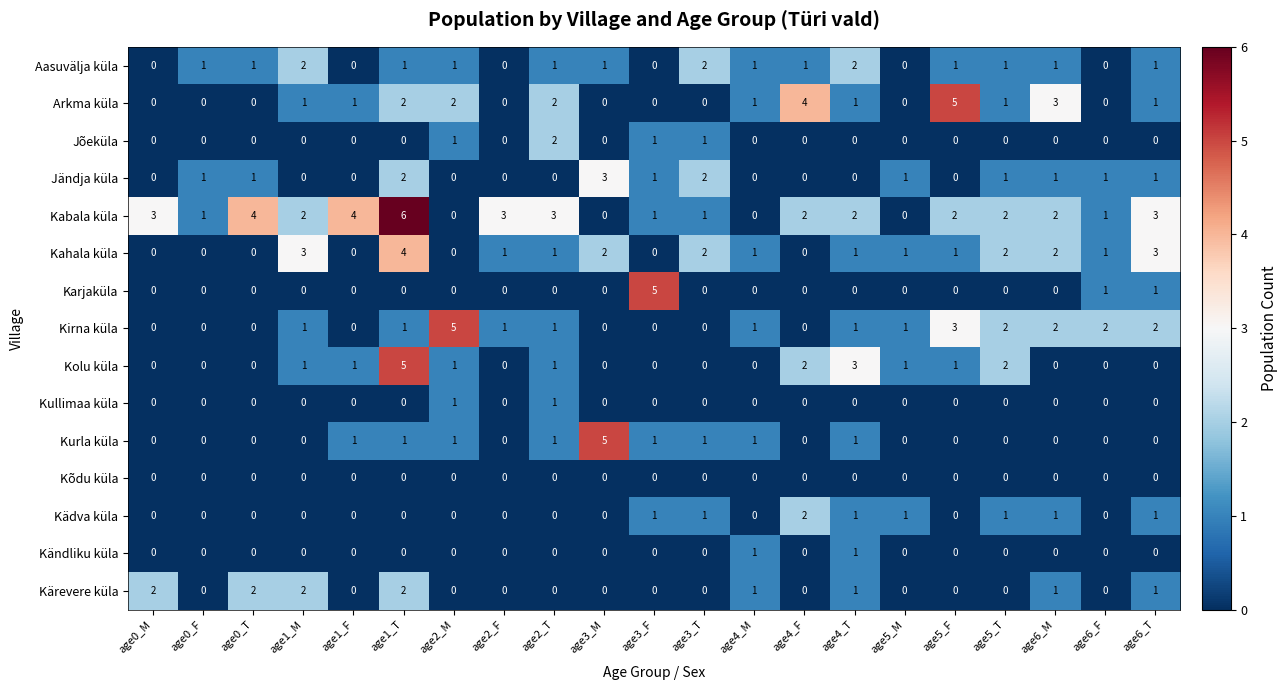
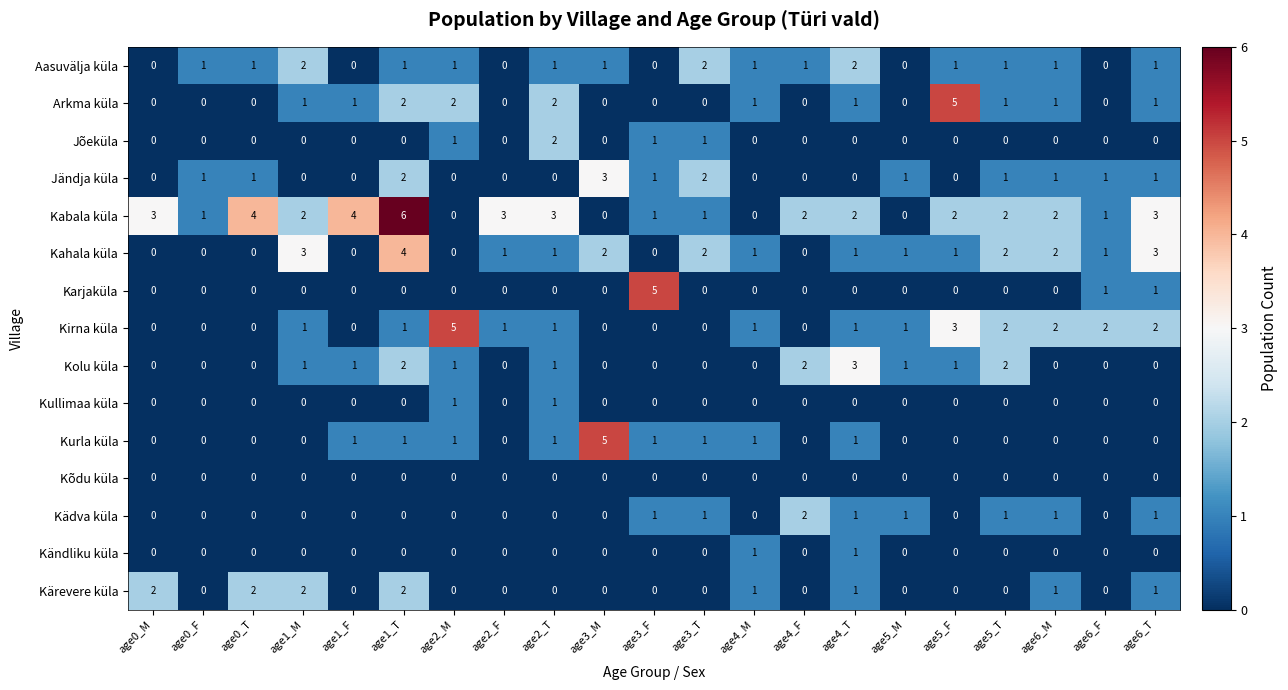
Arkma küla, age4_F: 4 -> 0
Arkma küla, age6_M: 3 -> 1
Kolu küla, age1_T: 5 -> 2
